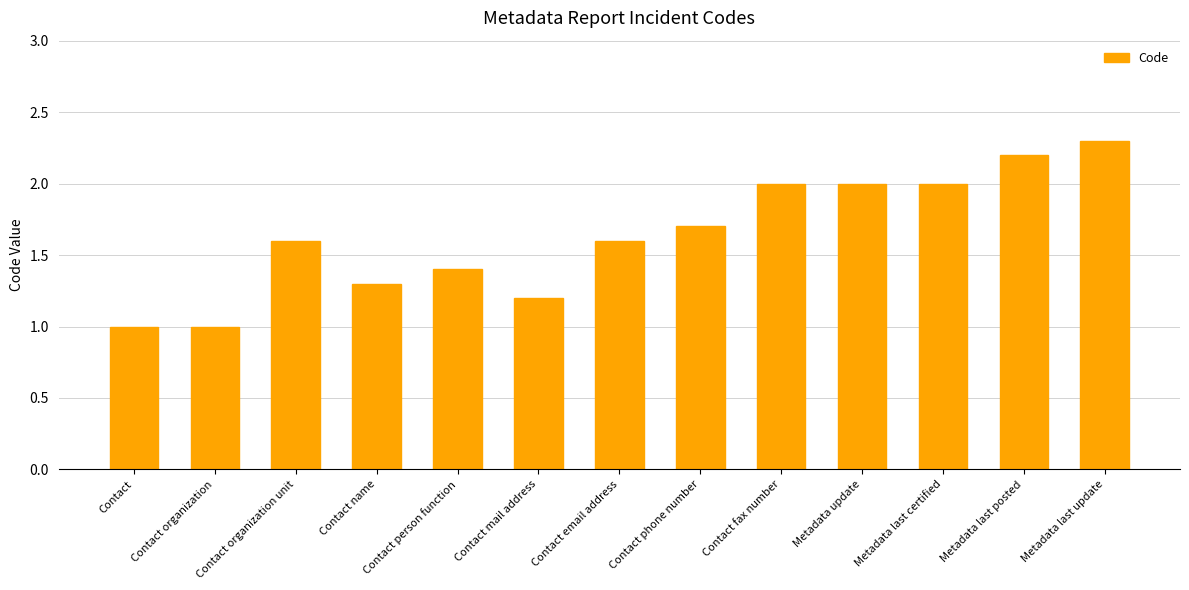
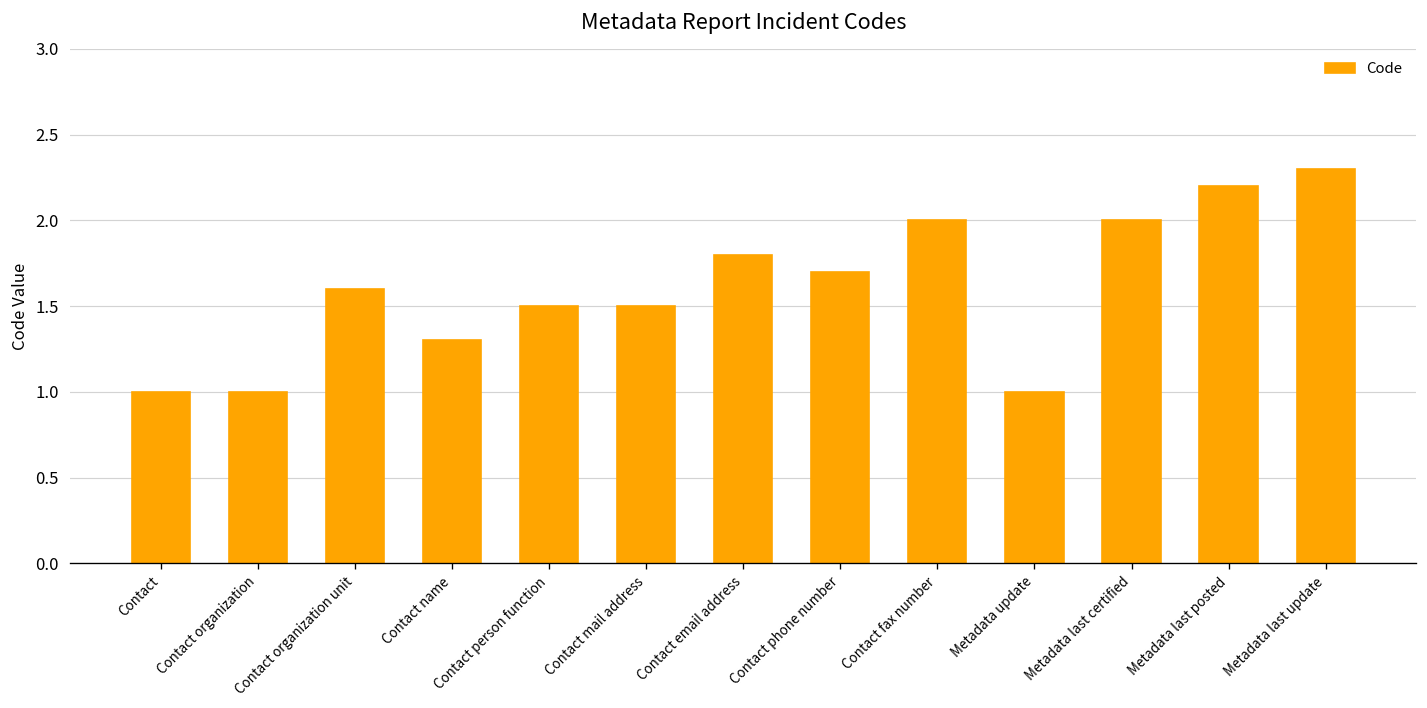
Contact person function: 1.4 -> 1.5
Contact mail address: 1.2 -> 1.5
Contact email address: 1.6 -> 1.8
Metadata update: 2 -> 1
